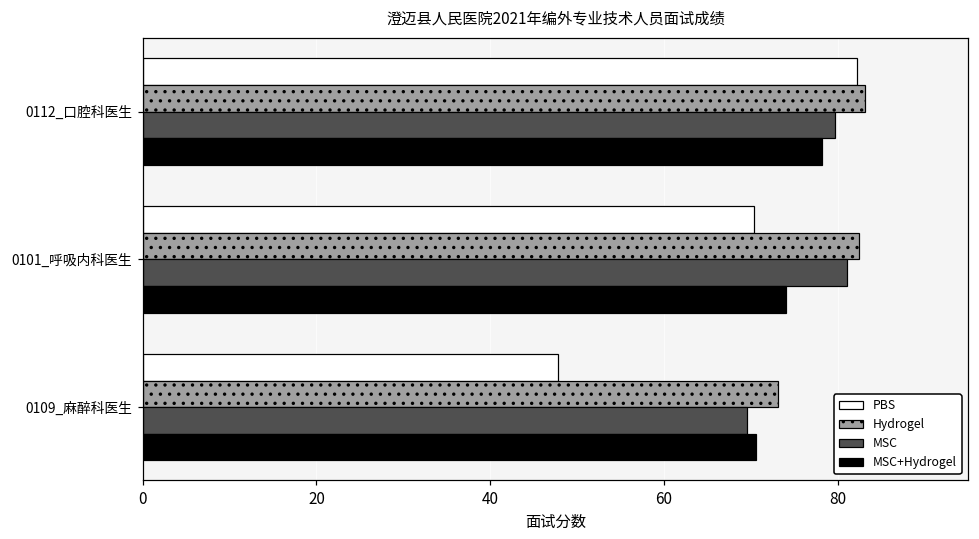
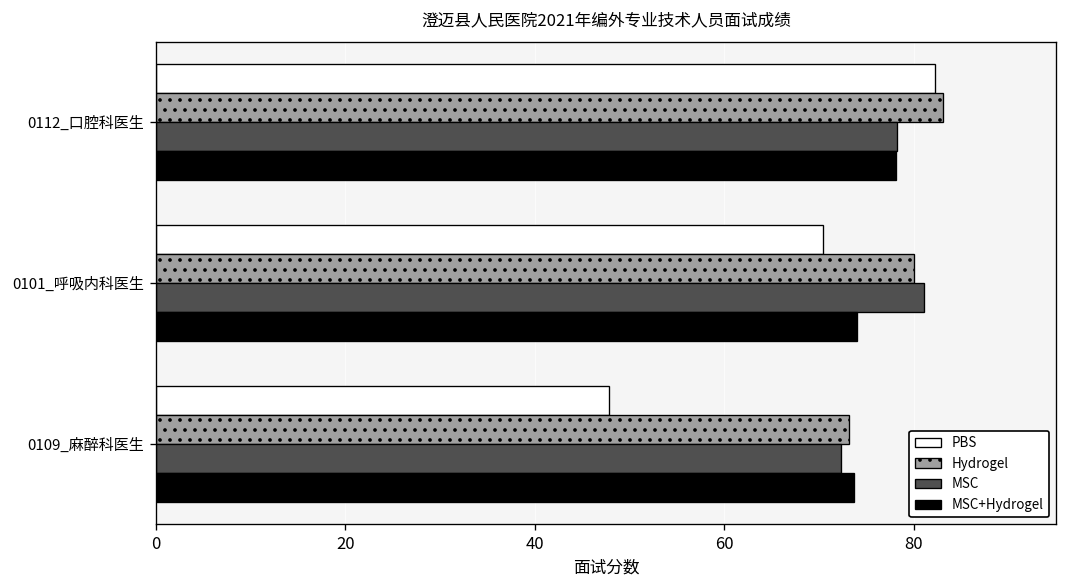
MSC, 0112_口腔科医生: 80 -> 78
Hydrogel, 0101_呼吸内科医生: 83 -> 80
MSC, 0109_麻醉科医生: 70 -> 72
MSC+Hydrogel, 0109_麻醉科医生: 71 -> 74
